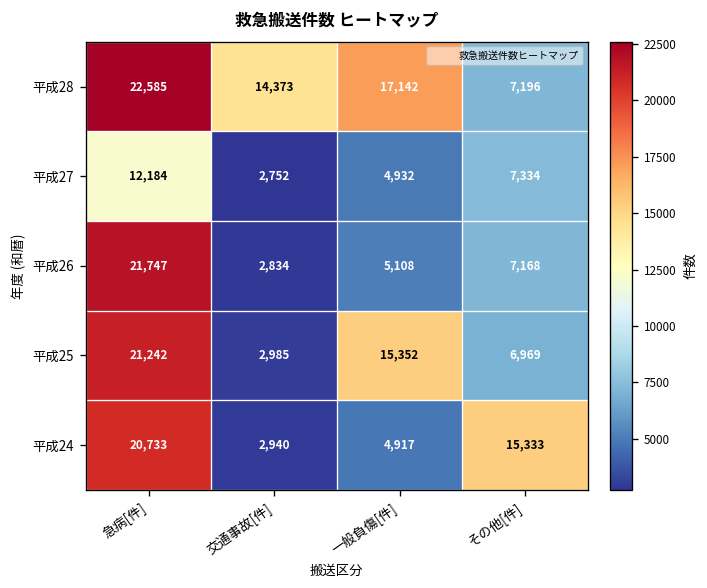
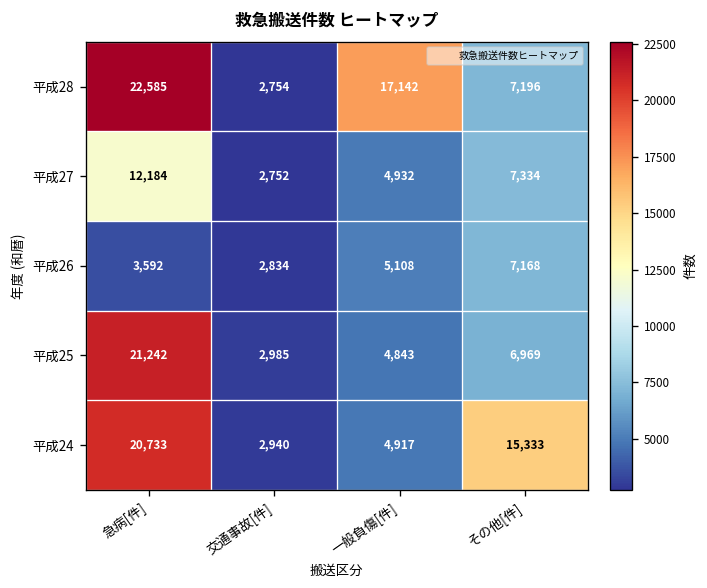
平成28, 交通事故[件]: 14,373 -> 2,754
平成26, 急病[件]: 21,747 -> 3,592
平成25, 一般負傷[件]: 15,352 -> 4,843
